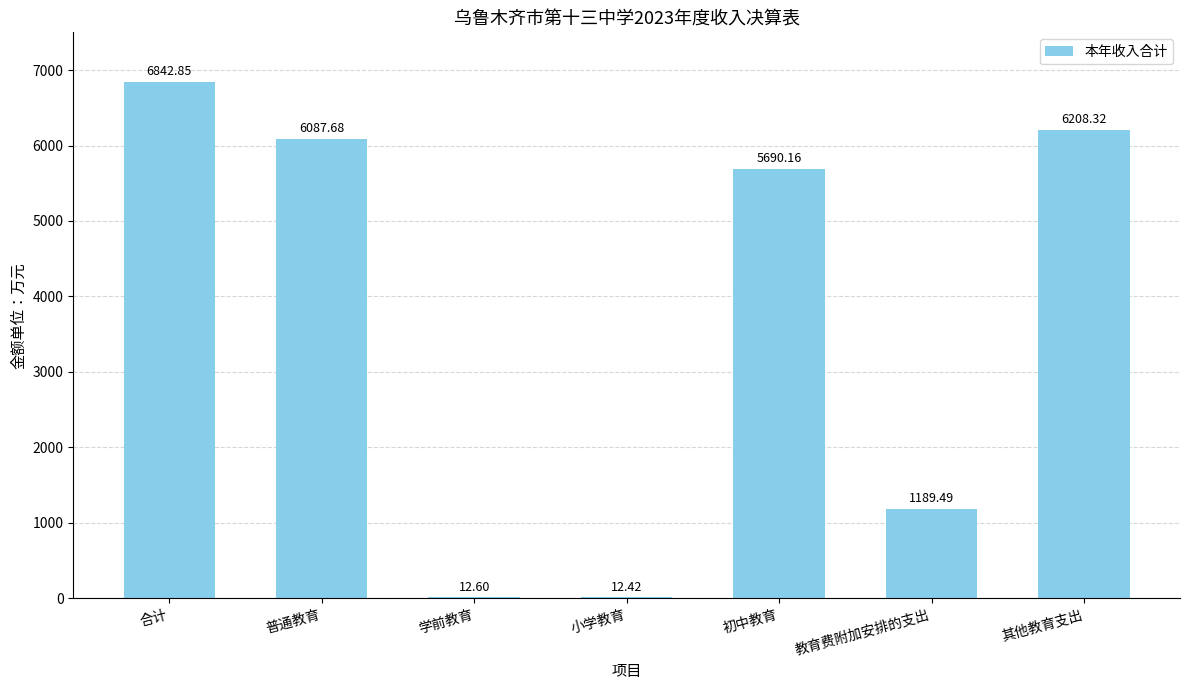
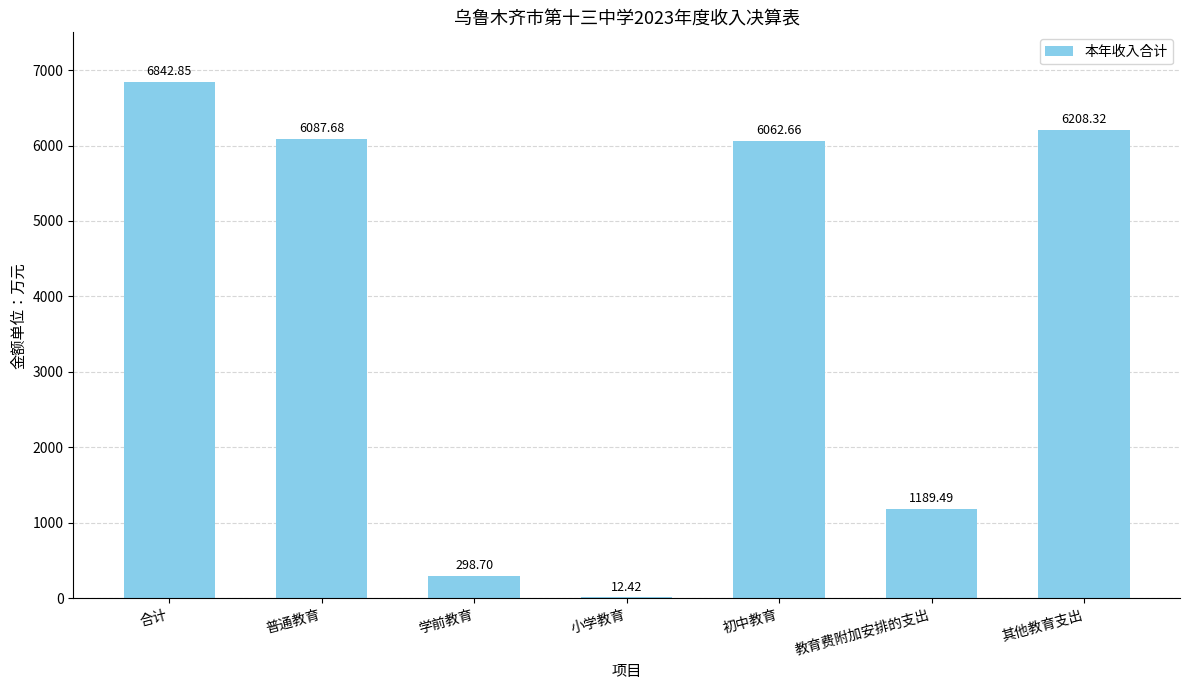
学前教育: 12.60 -> 298.70
初中教育: 5690.16 -> 6062.66
